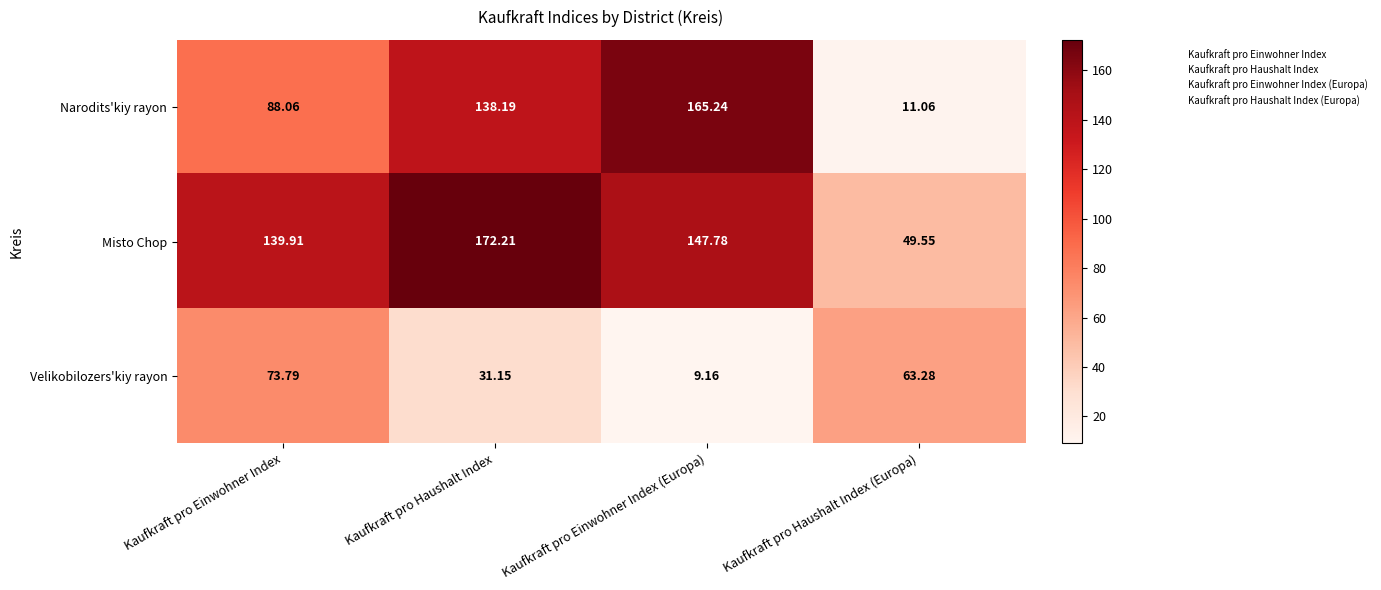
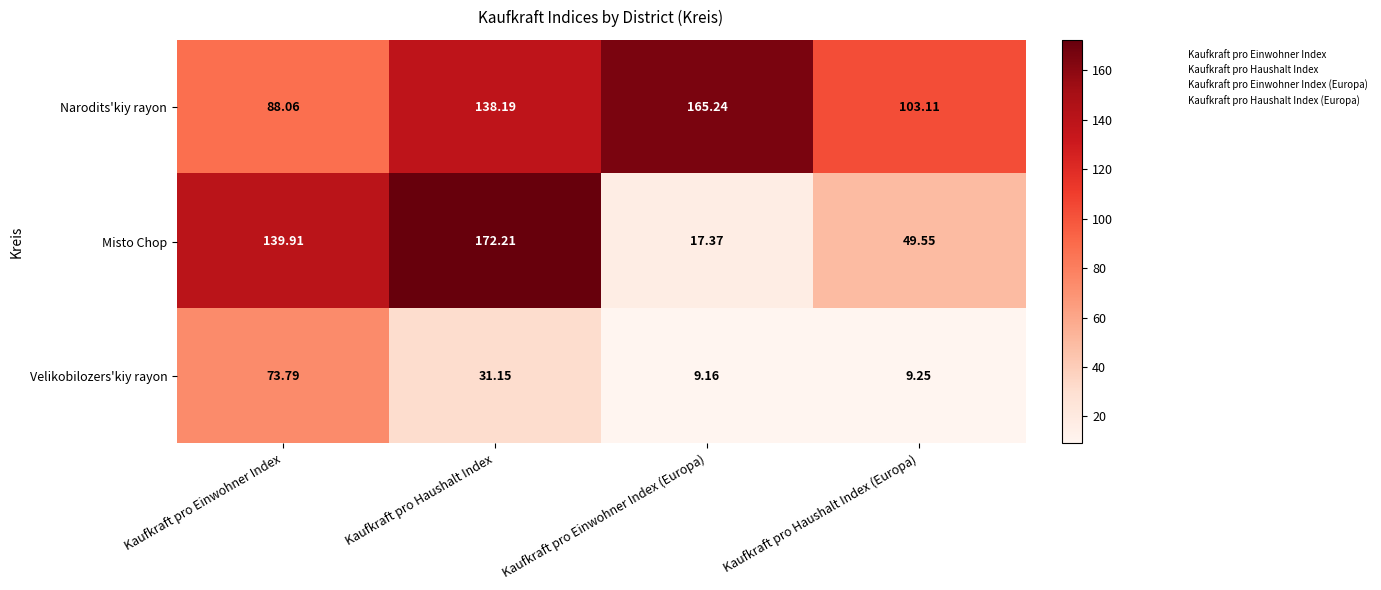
Narodits'kiy rayon, Kaufkraft pro Haushalt Index (Europa): 11.06 -> 103.11
Misto Chop, Kaufkraft pro Einwohner Index (Europa): 147.78 -> 17.37
Velikobilozers'kiy rayon, Kaufkraft pro Haushalt Index (Europa): 63.28 -> 9.25
